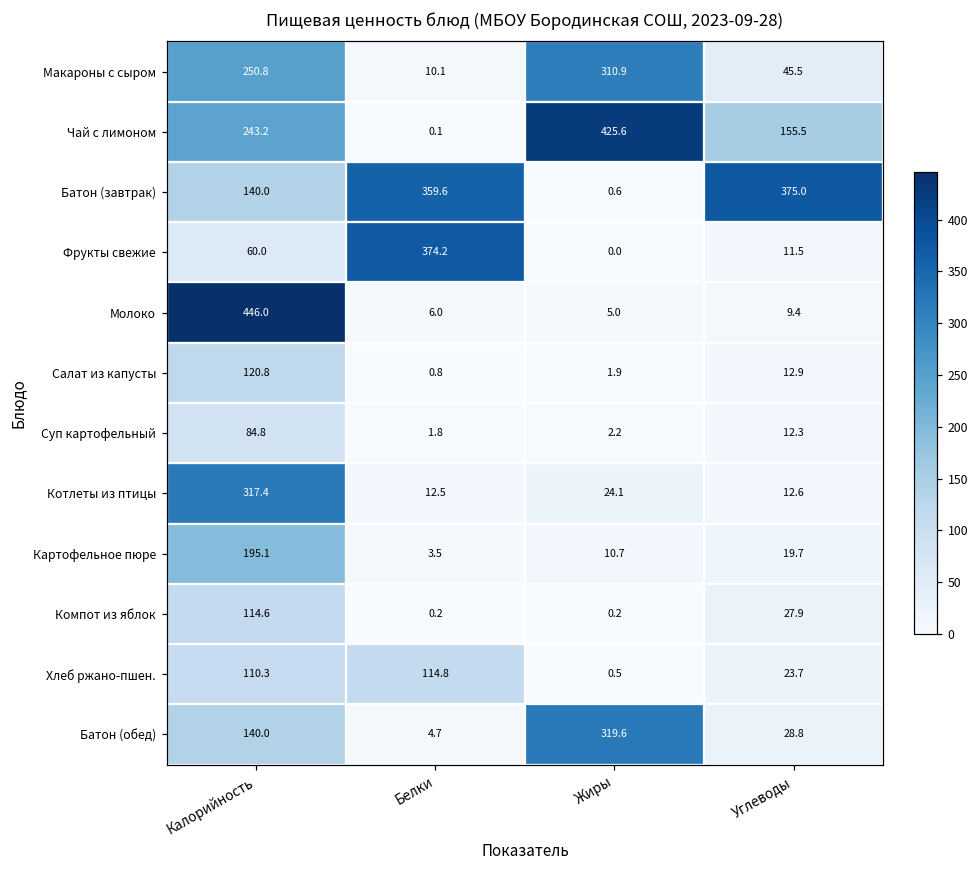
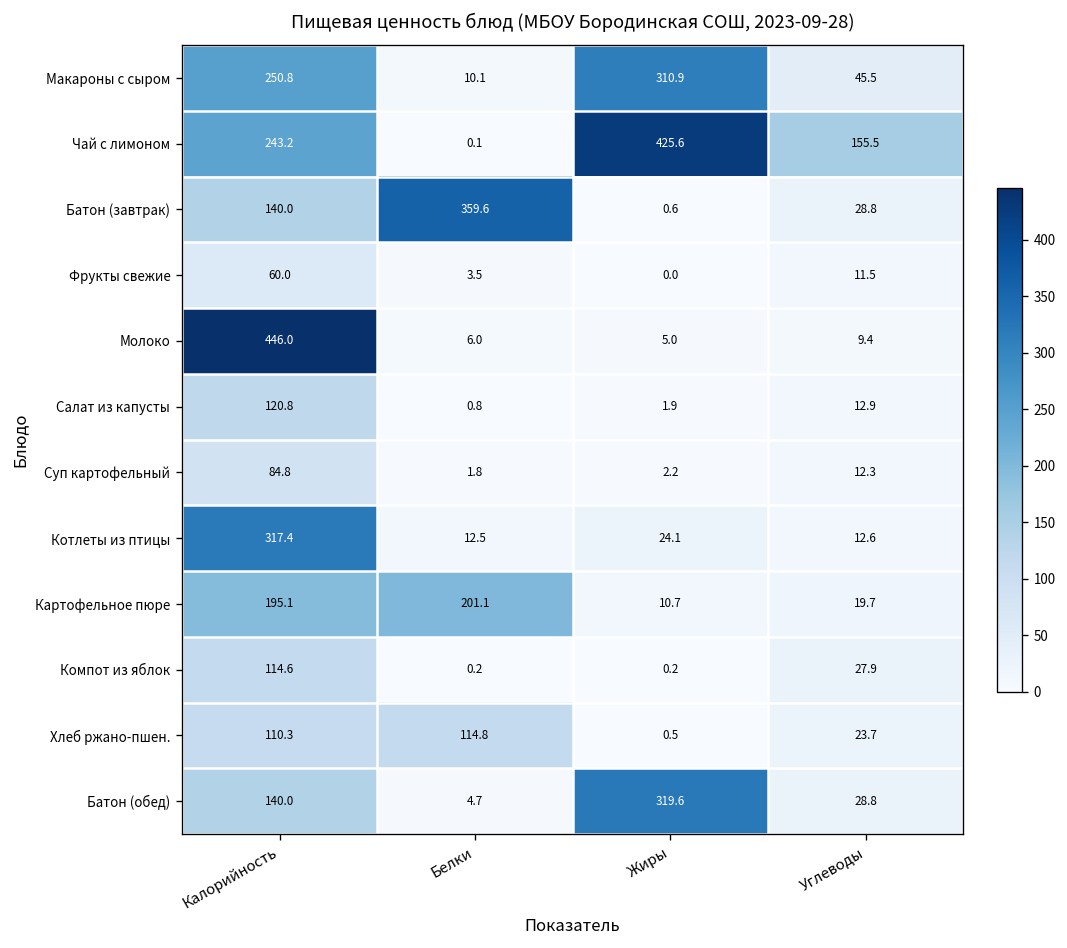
Батон (завтрак), Углеводы: 375.0 -> 28.8
Фрукты свежие, Белки: 374.2 -> 3.5
Картофельное пюре, Белки: 3.5 -> 201.1
